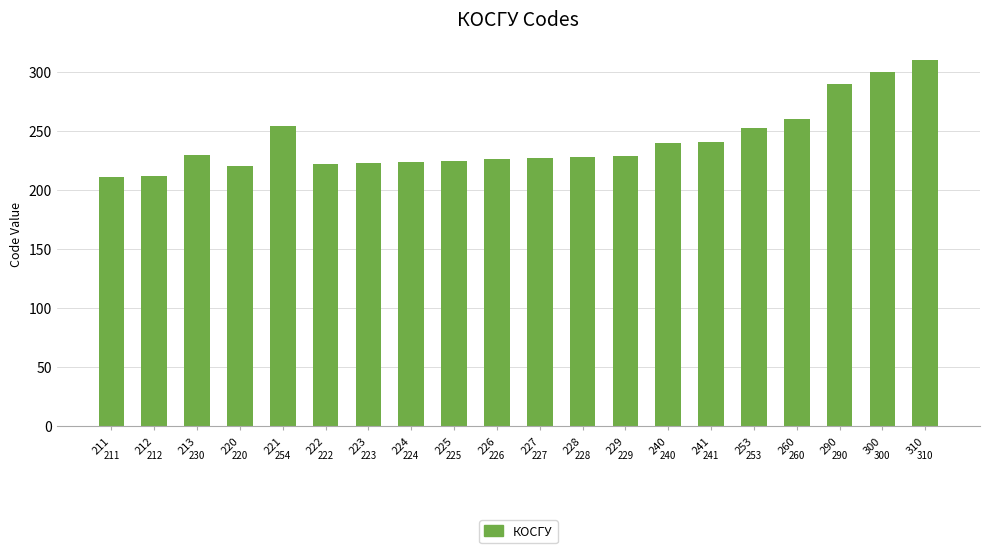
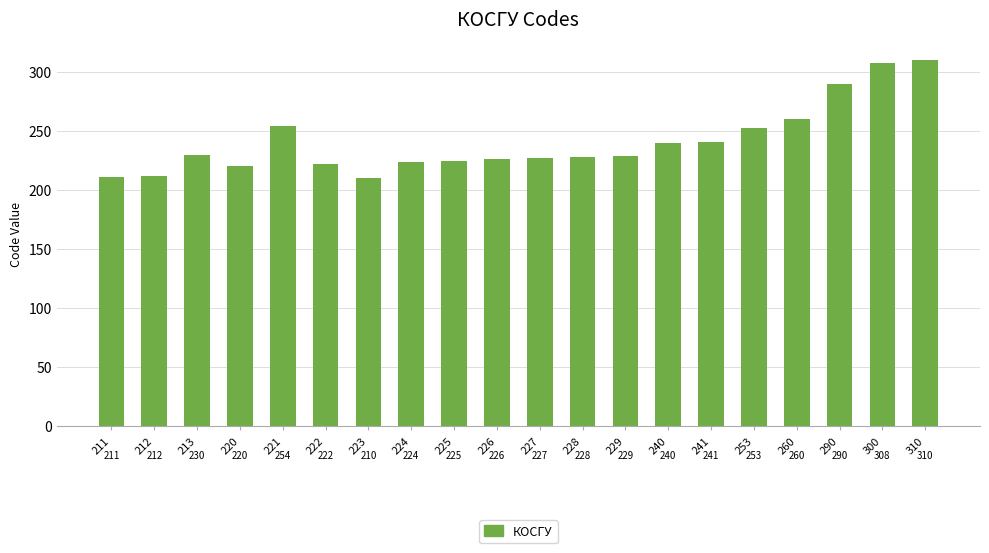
223: 223 -> 210
300: 300 -> 308
